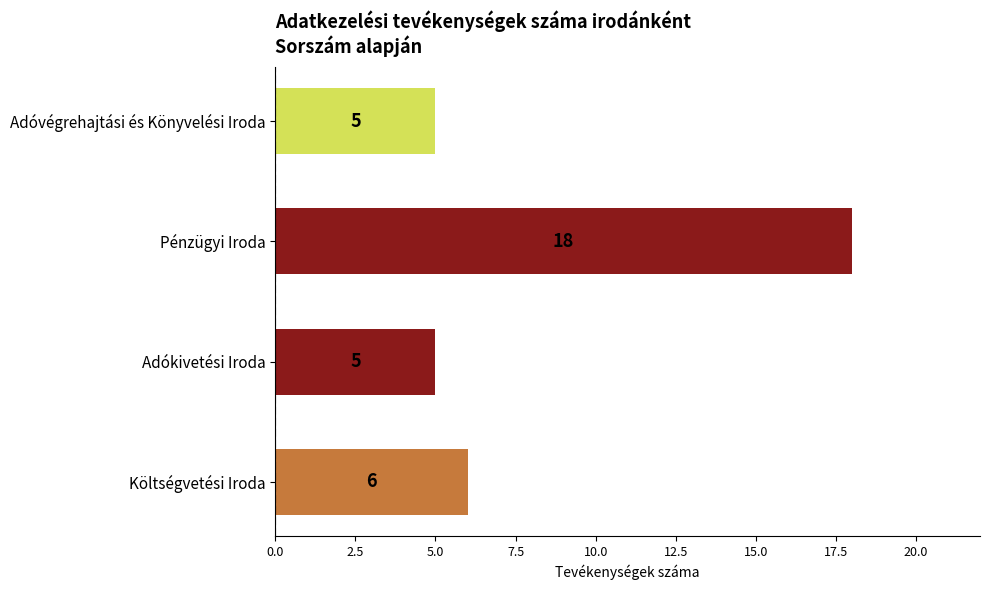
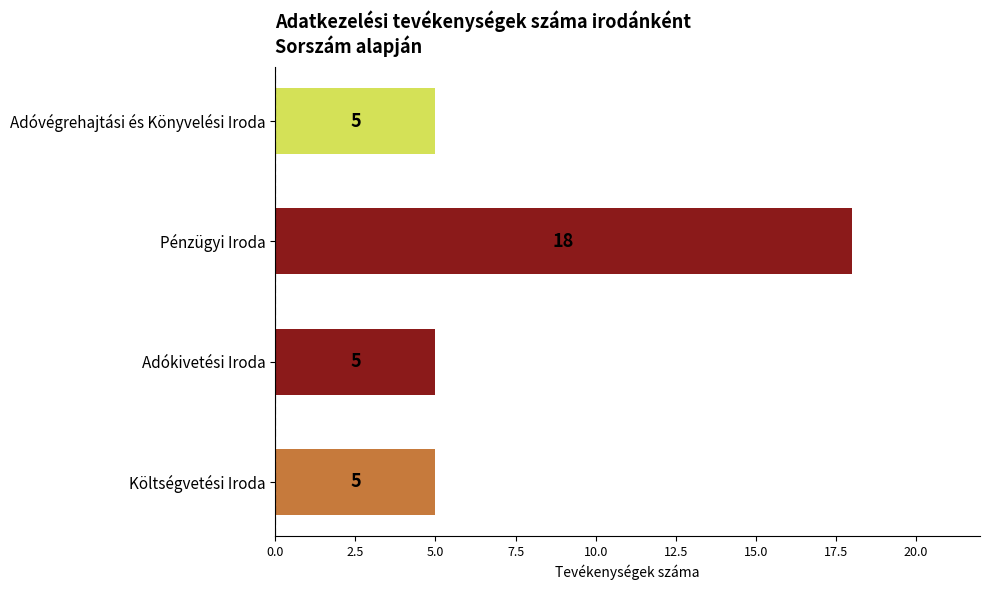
Költségvetési Iroda: 6 -> 5
